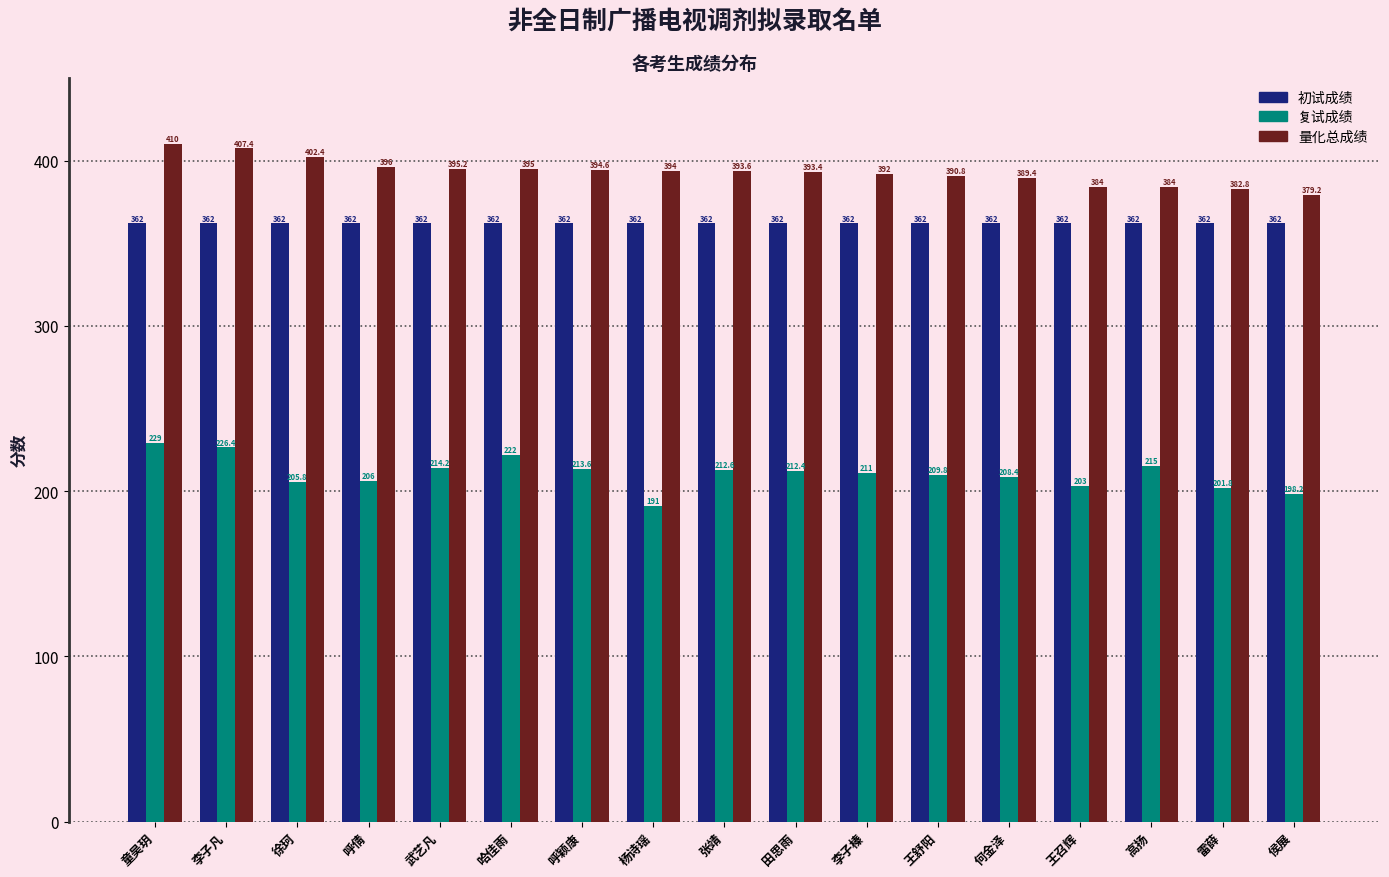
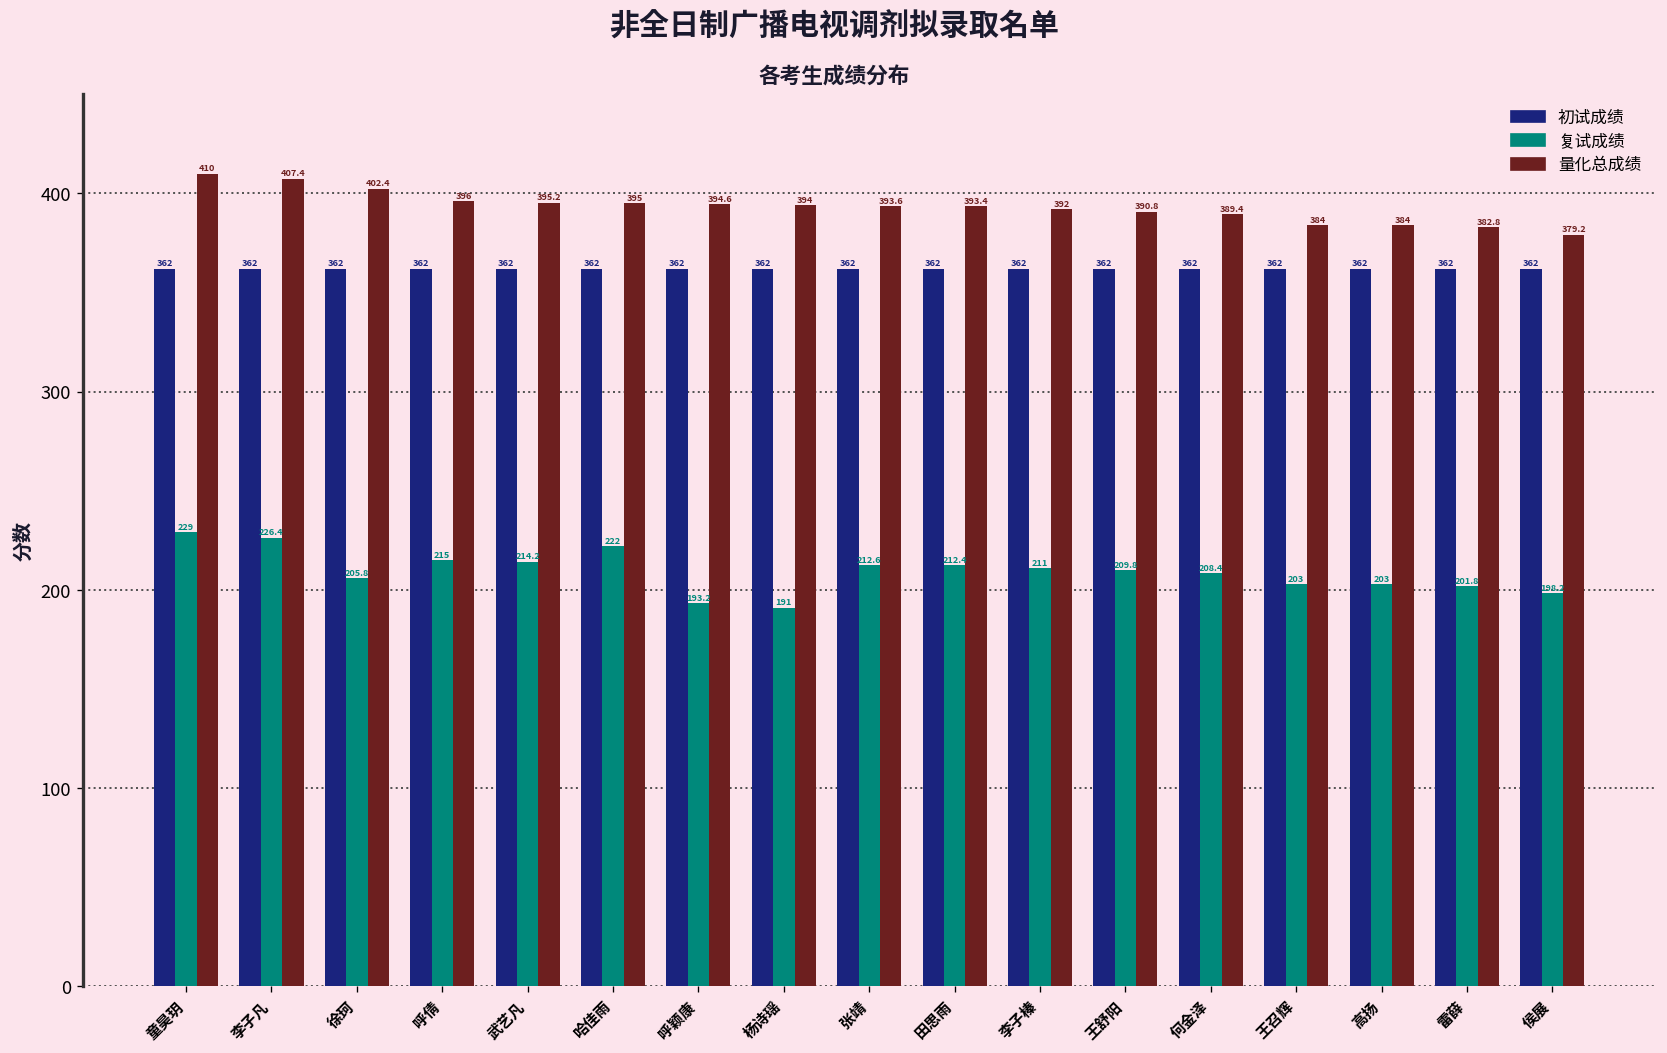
复试成绩, 呼倩: 206 -> 215
复试成绩, 呼颖康: 213.6 -> 193.2
复试成绩, 高扬: 215 -> 203
